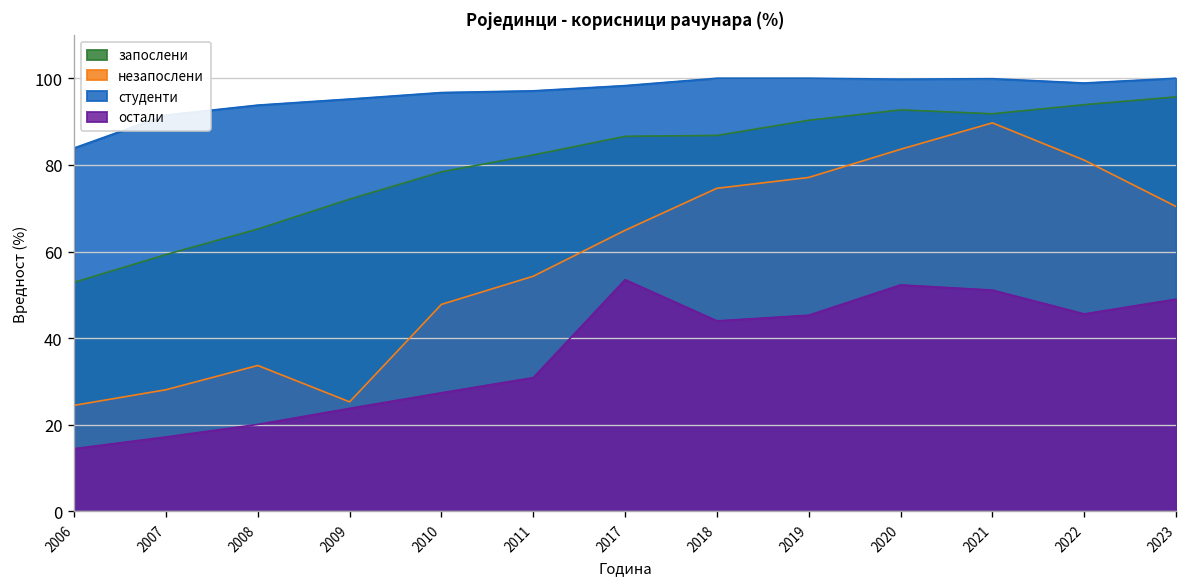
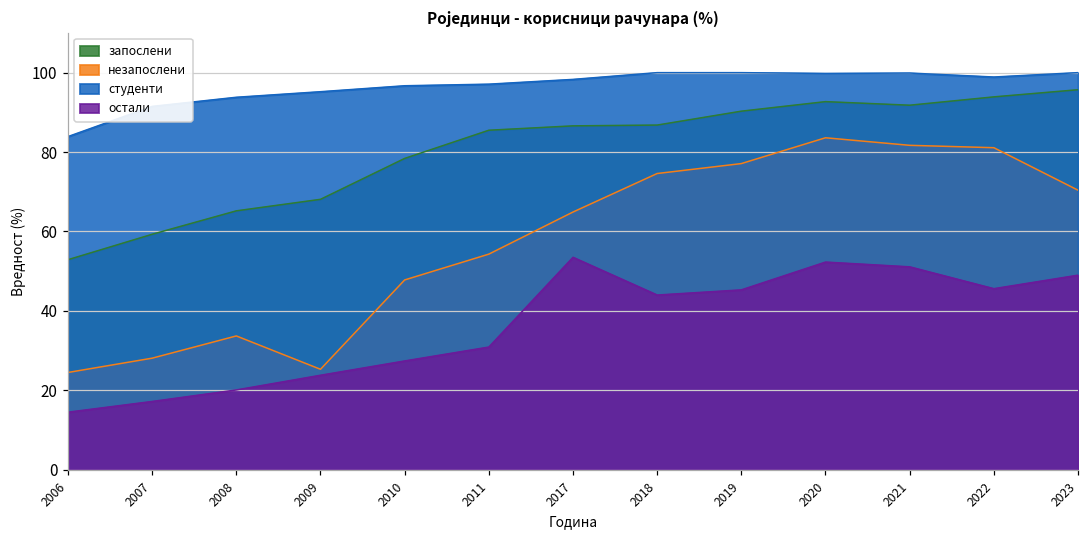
запослени, 2009: 72 -> 68
запослени, 2011: 82 -> 86
незапослени, 2021: 90 -> 82
